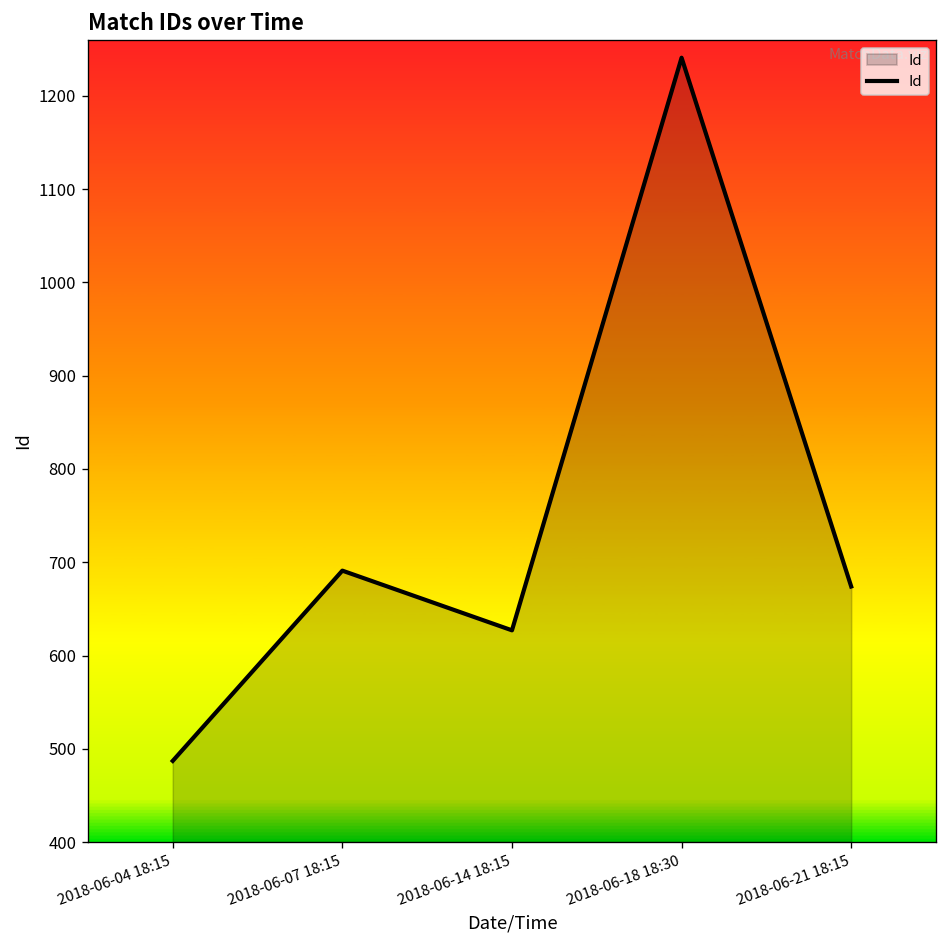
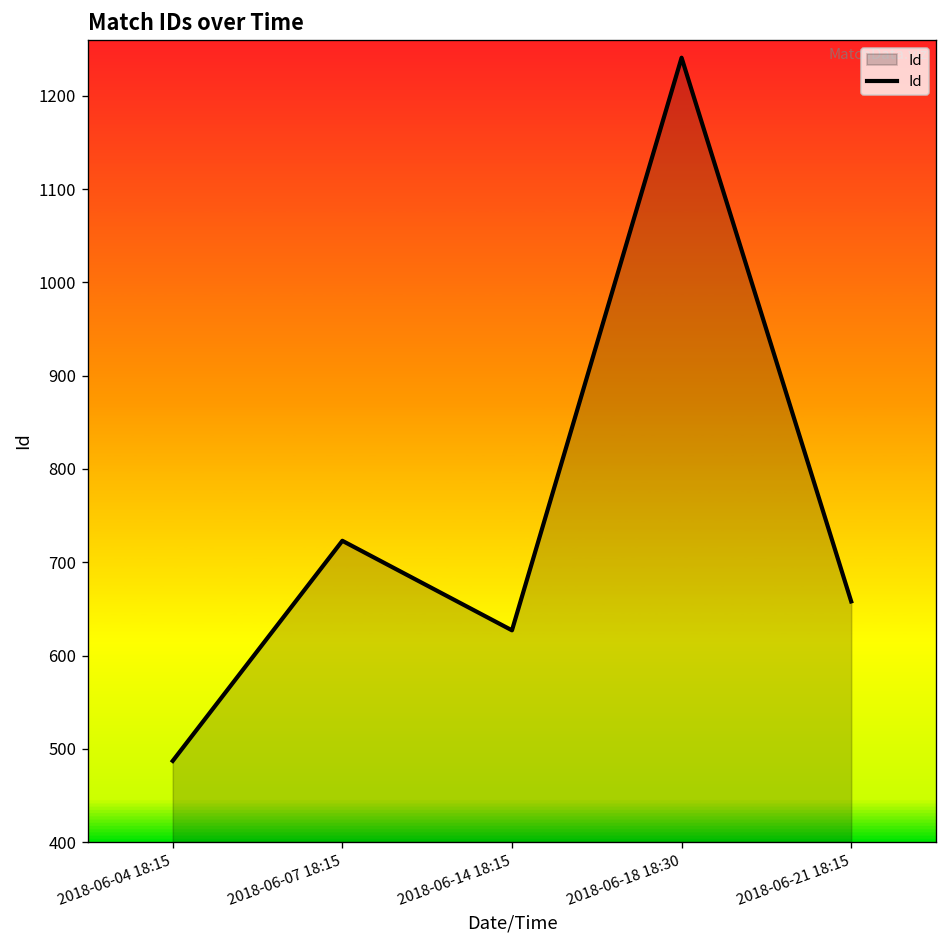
2018-06-07 18:15: 690 -> 720
2018-06-21 18:15: 670 -> 660
